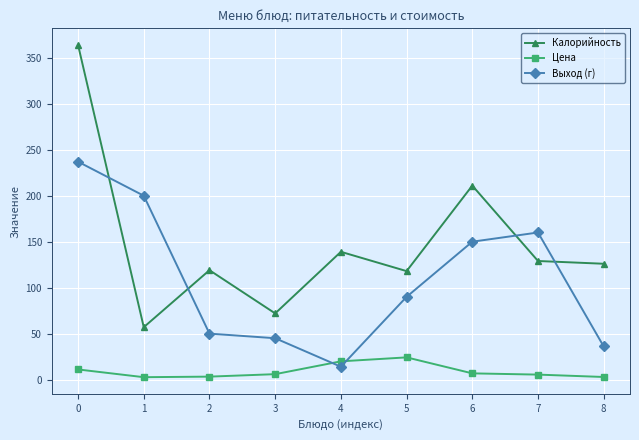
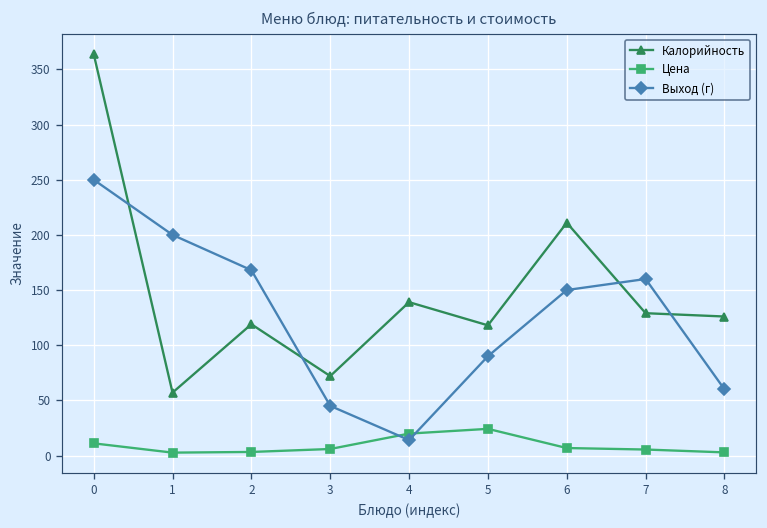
Выход (г), 0: 240 -> 250
Выход (г), 2: 50 -> 170
Выход (г), 8: 40 -> 60
